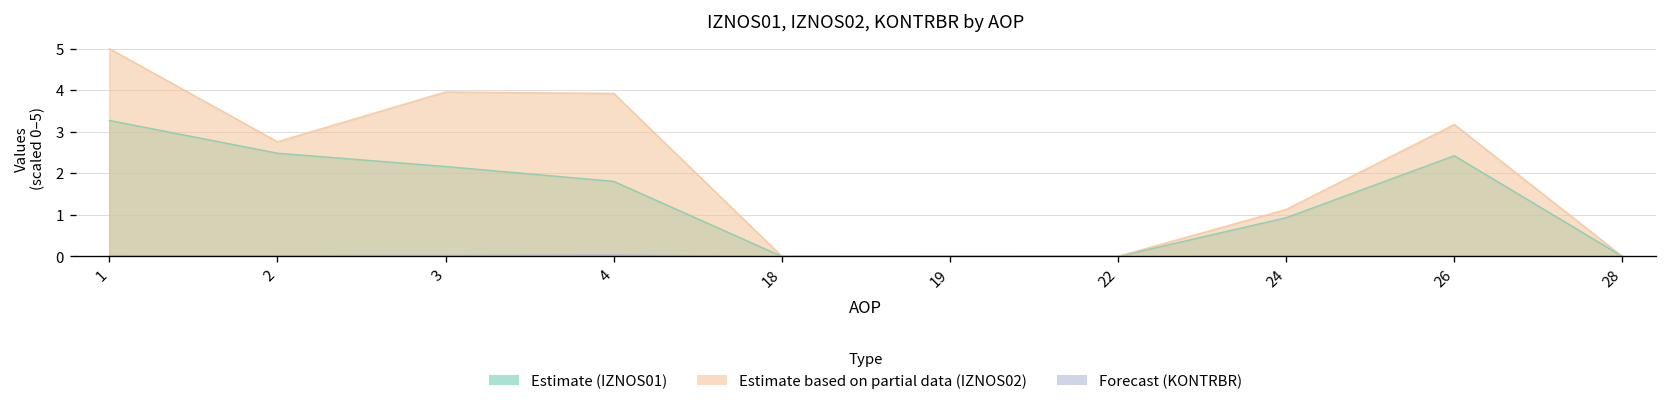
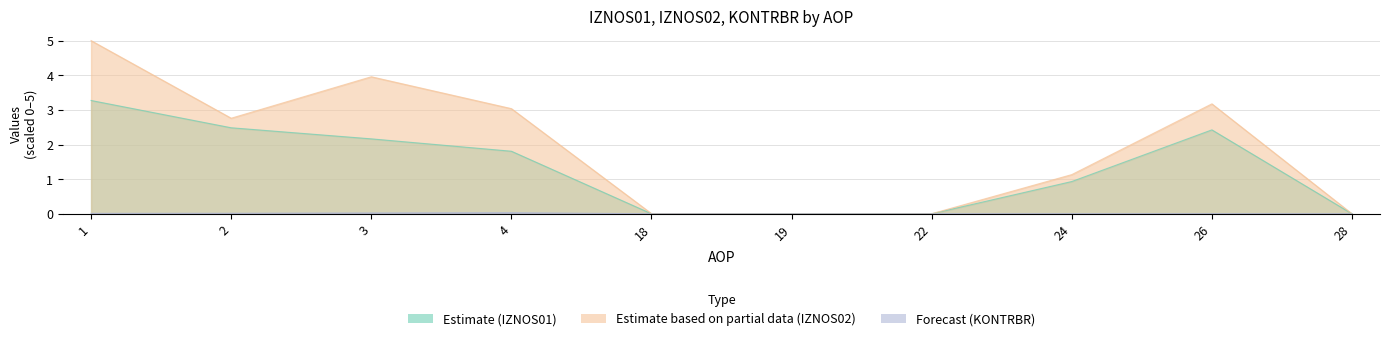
Estimate based on partial data (IZNOS02), 4: 3.9 -> 3.0
